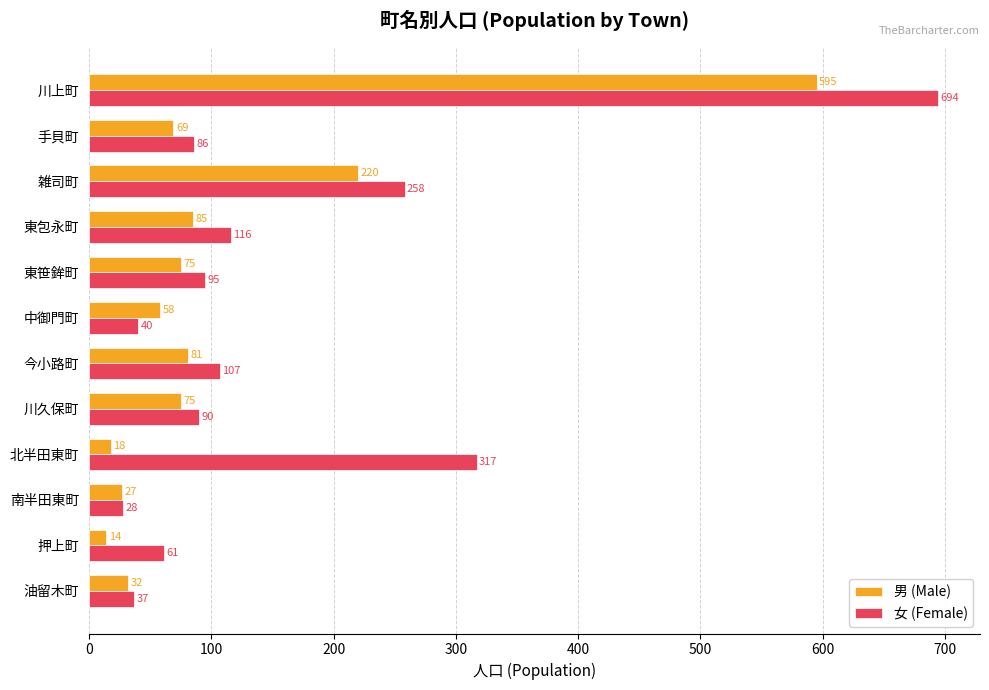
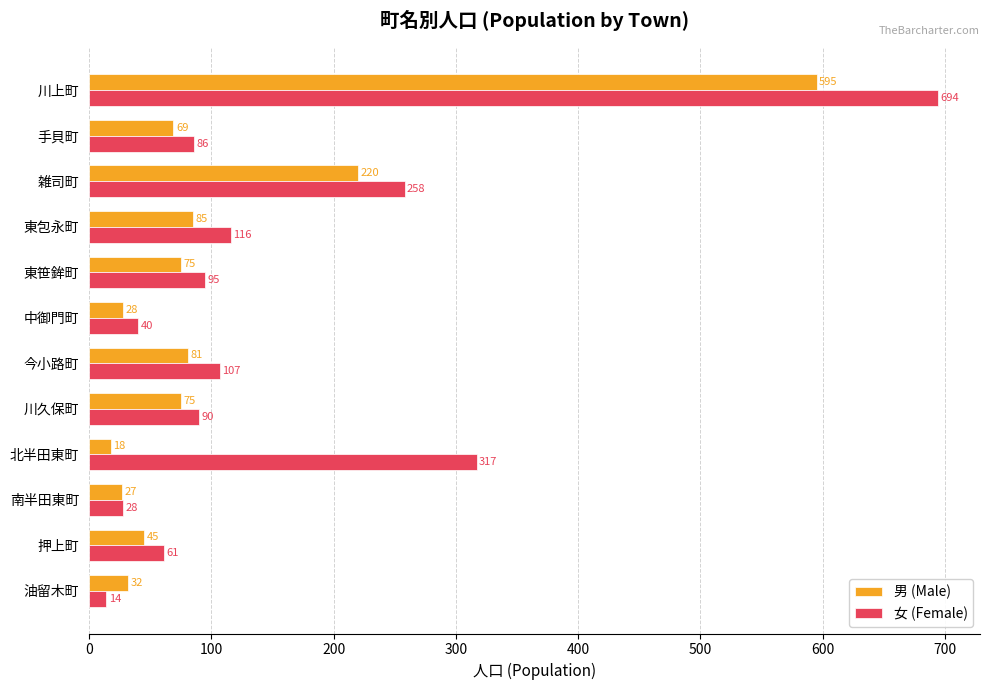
男 (Male), 中御門町: 58 -> 28
男 (Male), 押上町: 14 -> 45
女 (Female), 油留木町: 37 -> 14
